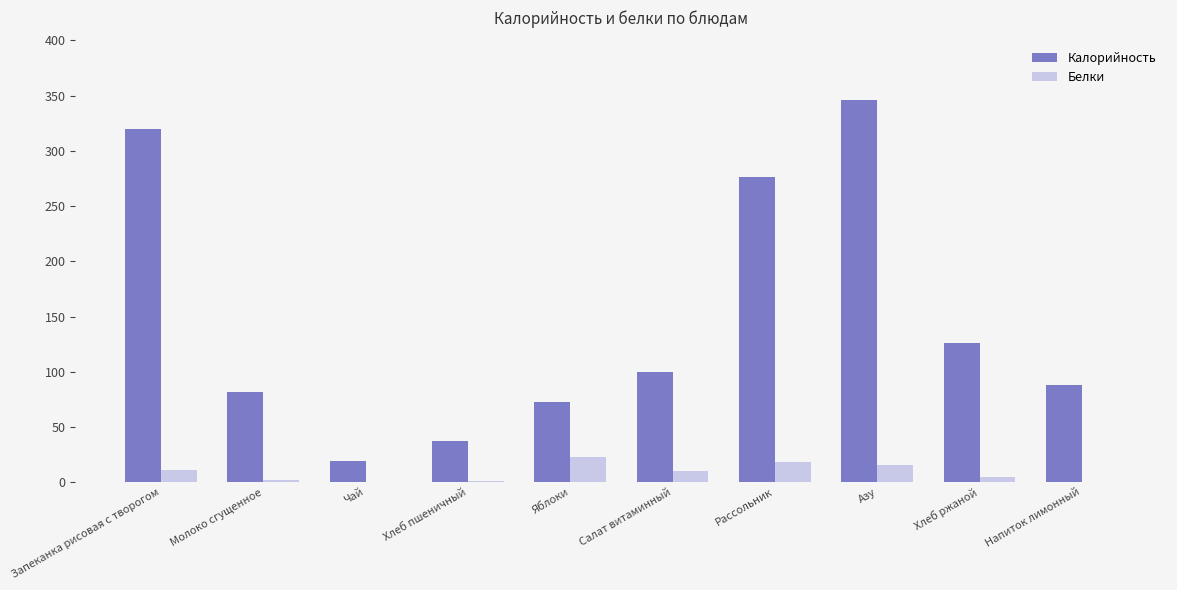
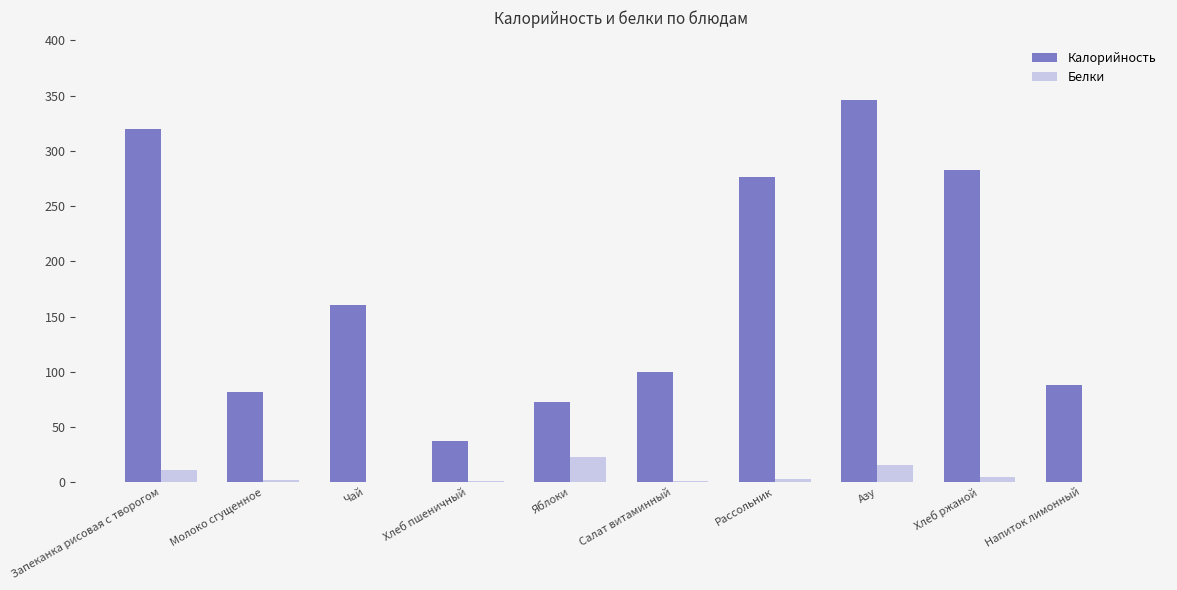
Калорийность, Чай: 19 -> 161
Белки, Салат витаминный: 11 -> 1
Белки, Рассольник: 18 -> 3
Калорийность, Хлеб ржаной: 126 -> 283
